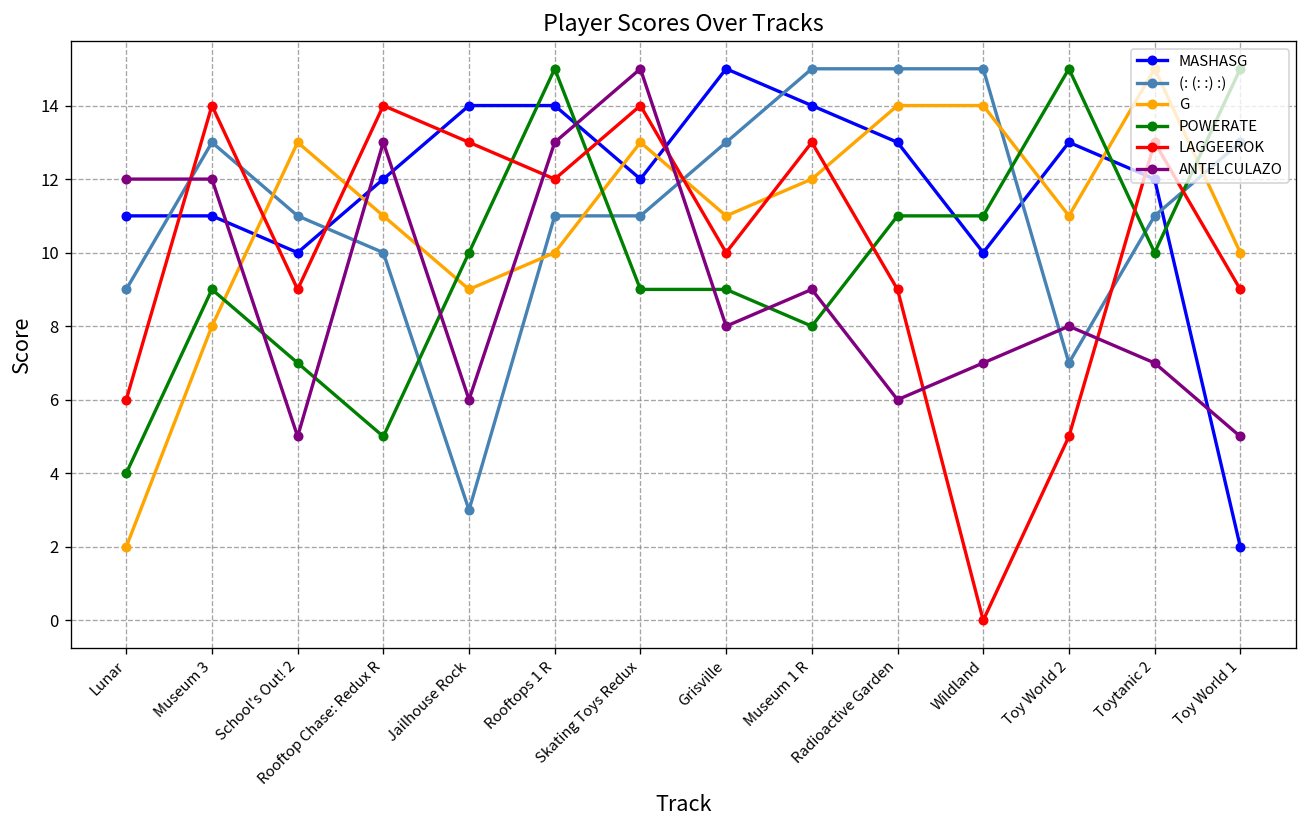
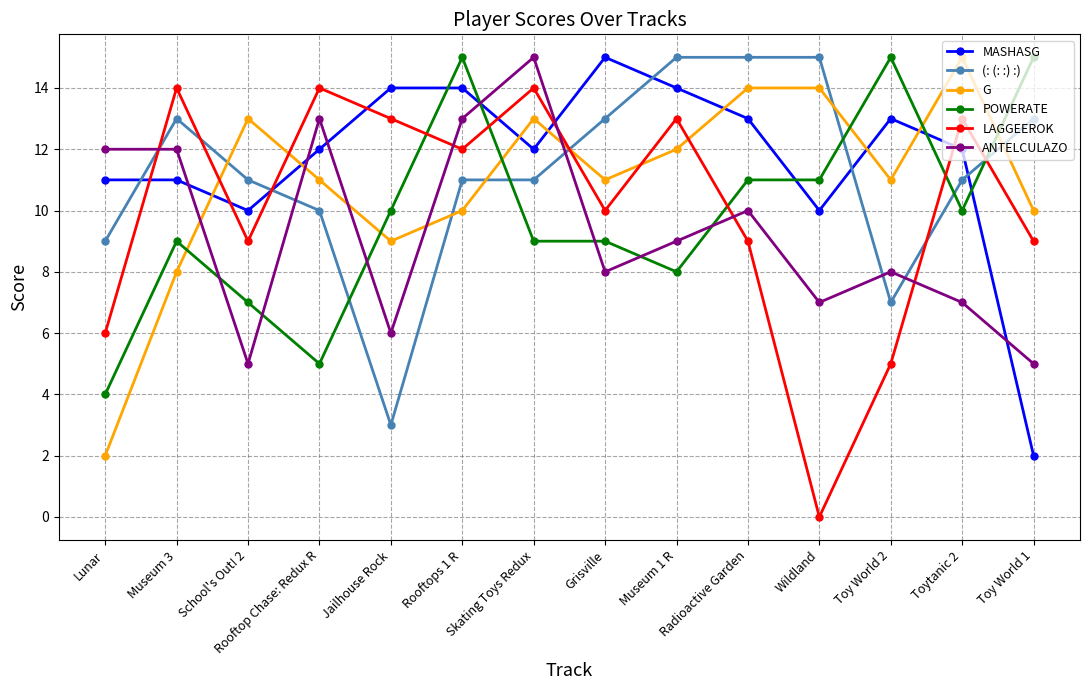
ANTELCULAZO, Radioactive Garden: 6 -> 10
